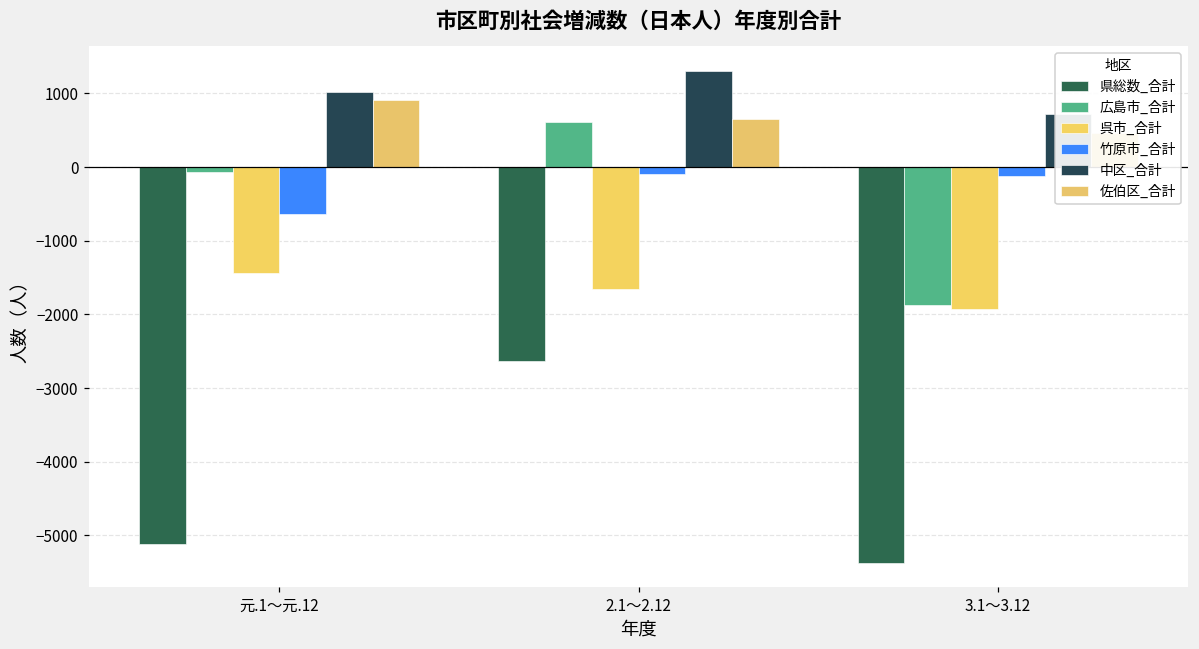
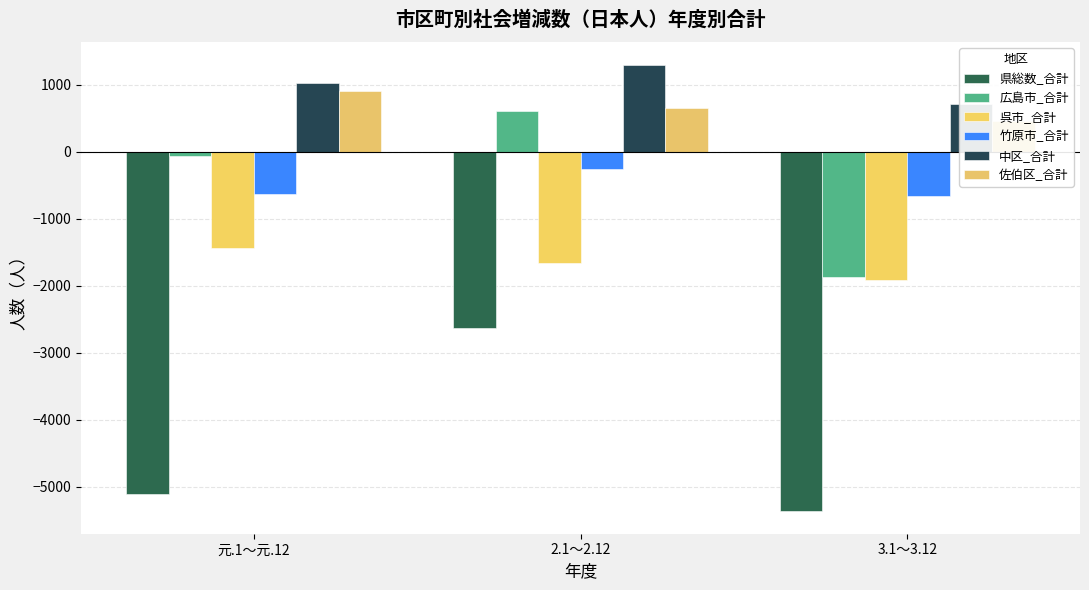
竹原市_合計, 2.1～2.12: -100 -> -300
竹原市_合計, 3.1～3.12: -100 -> -700
